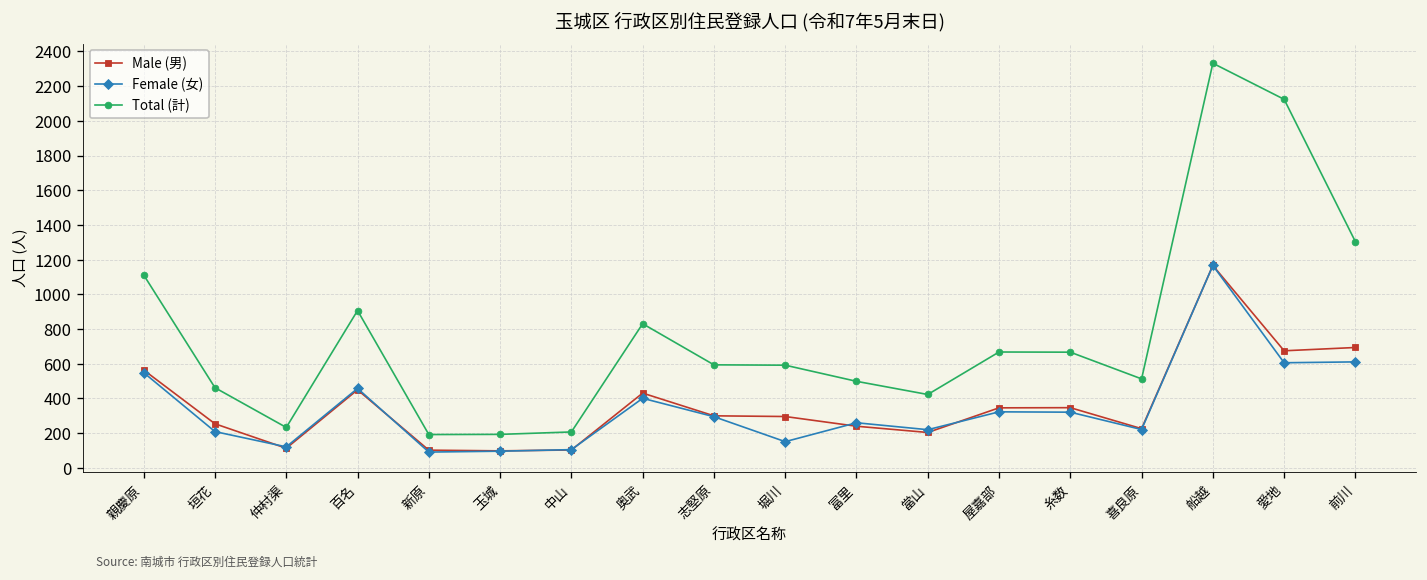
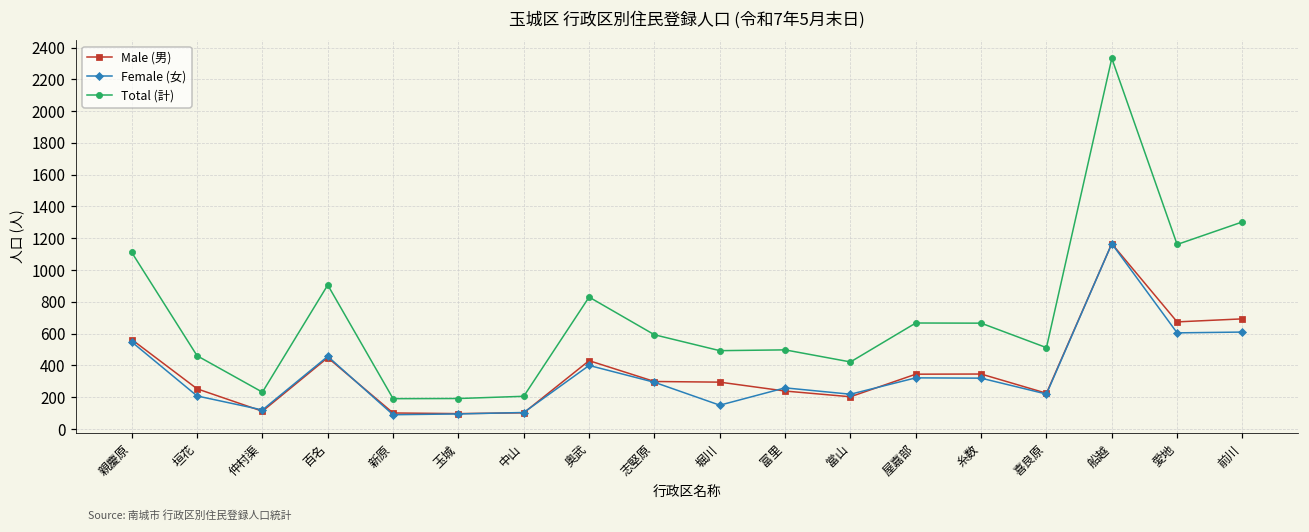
Total (計), 堀川: 590 -> 490
Total (計), 愛地: 2120 -> 1160
